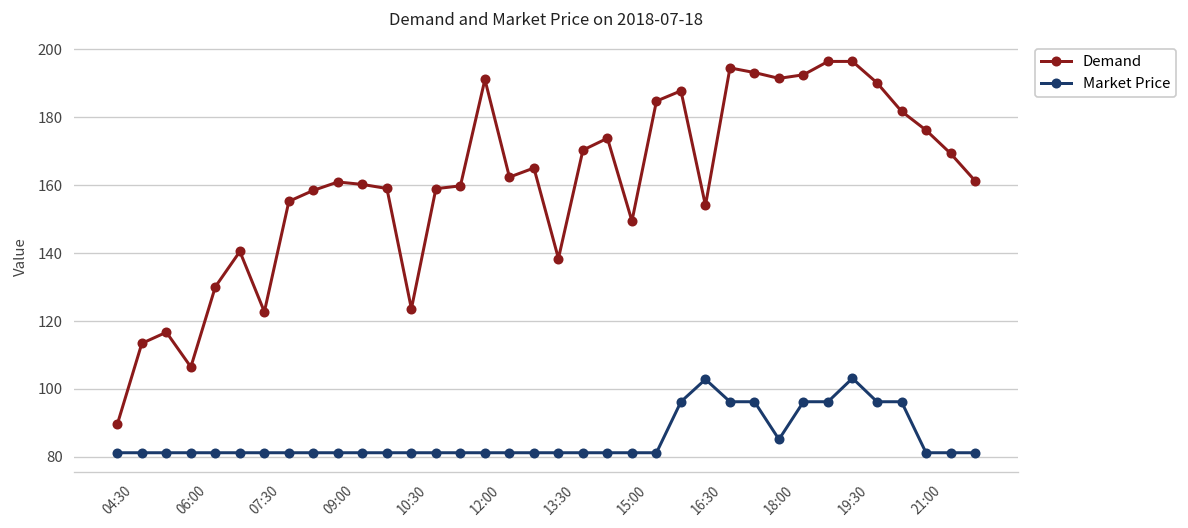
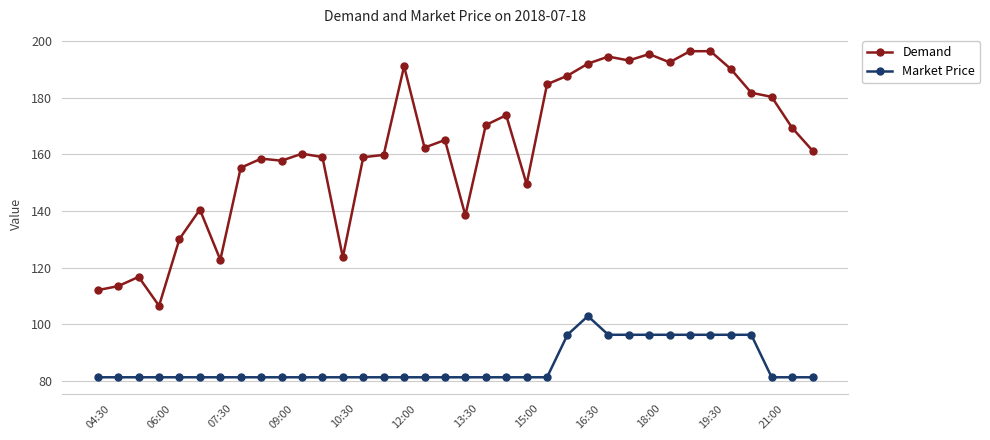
Demand, 04:30: 90 -> 112
Demand, 09:00: 161 -> 158
Demand, 16:30: 154 -> 192
Demand, 18:00: 191 -> 195
Market Price, 18:00: 85 -> 96
Market Price, 19:30: 103 -> 96
Demand, 21:00: 176 -> 180
